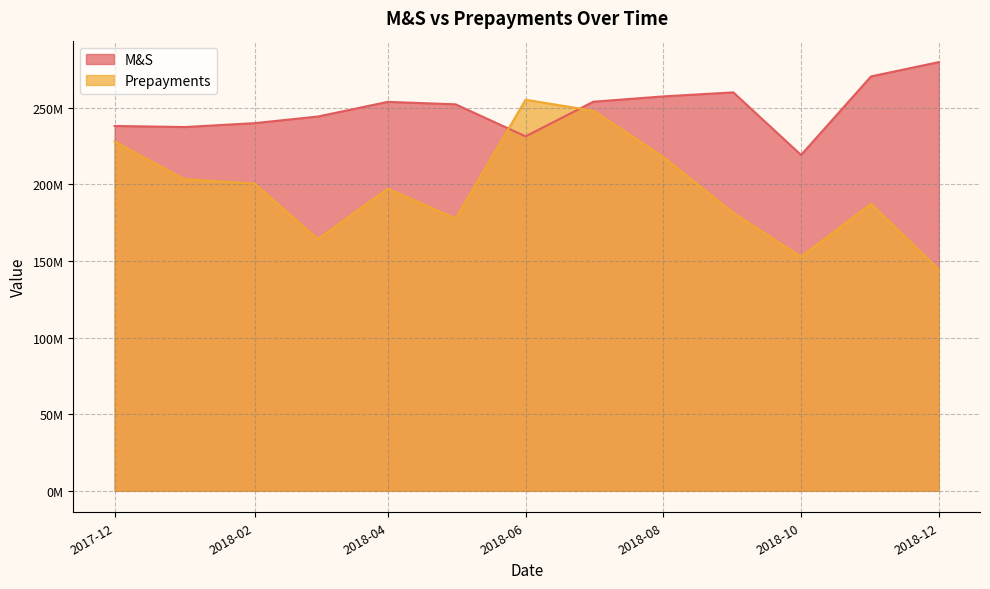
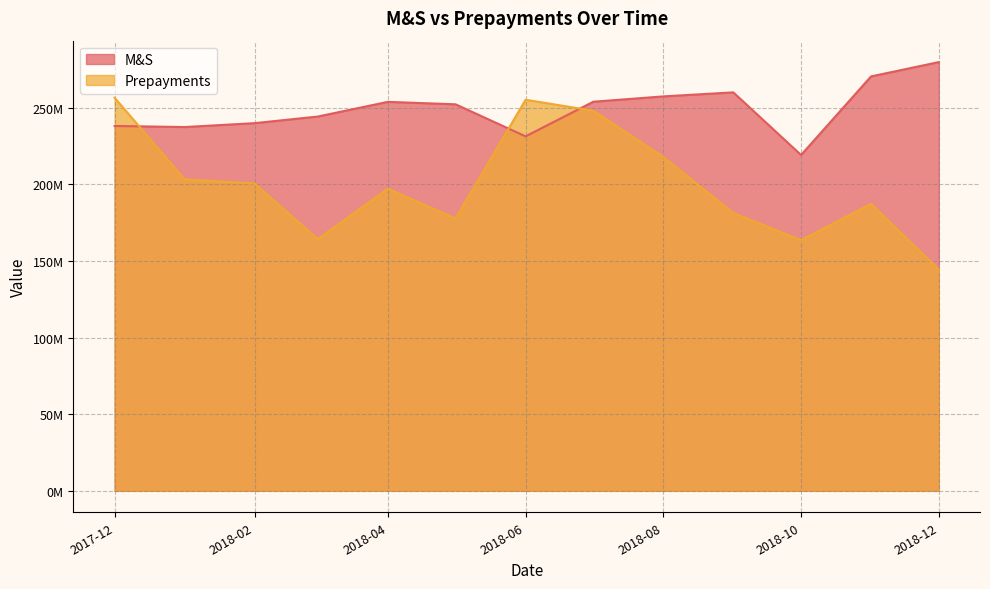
Prepayments, 2017-12: 228000000 -> 256000000
Prepayments, 2018-10: 153000000 -> 164000000
